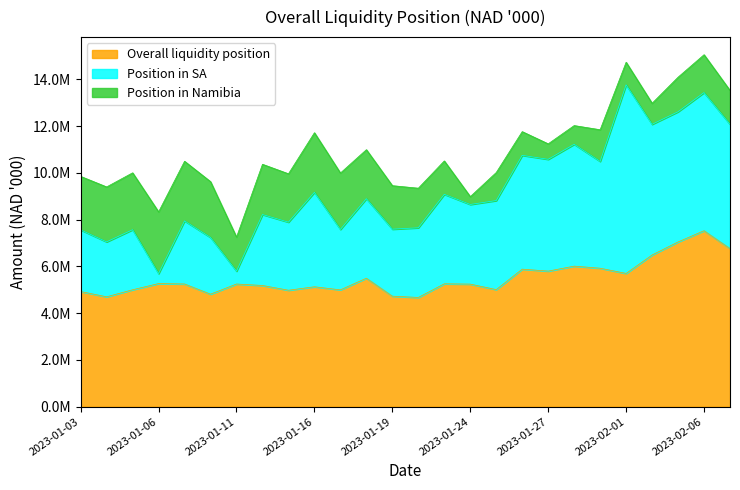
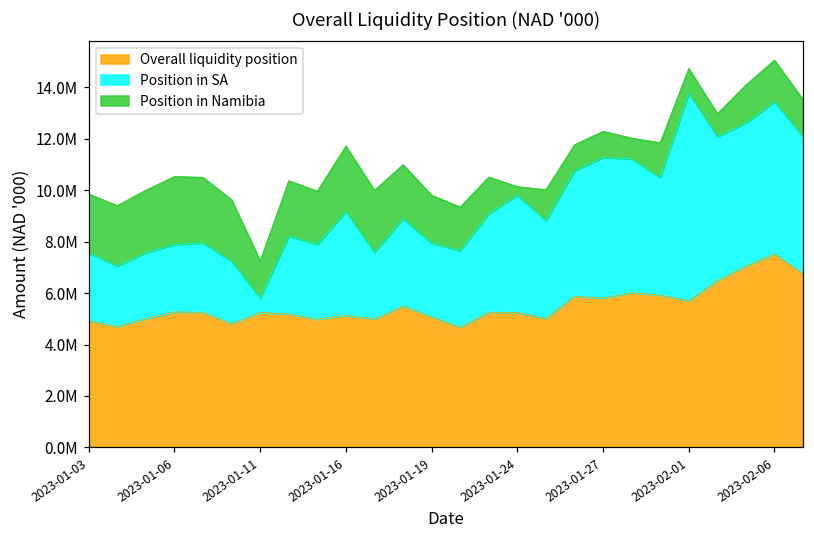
Position in SA, 2023-01-06: 400000 -> 2600000
Overall liquidity position, 2023-01-19: 4700000 -> 5100000
Position in SA, 2023-01-24: 3400000 -> 4600000
Position in SA, 2023-01-27: 4800000 -> 5500000
Position in Namibia, 2023-01-27: 700000 -> 1000000
